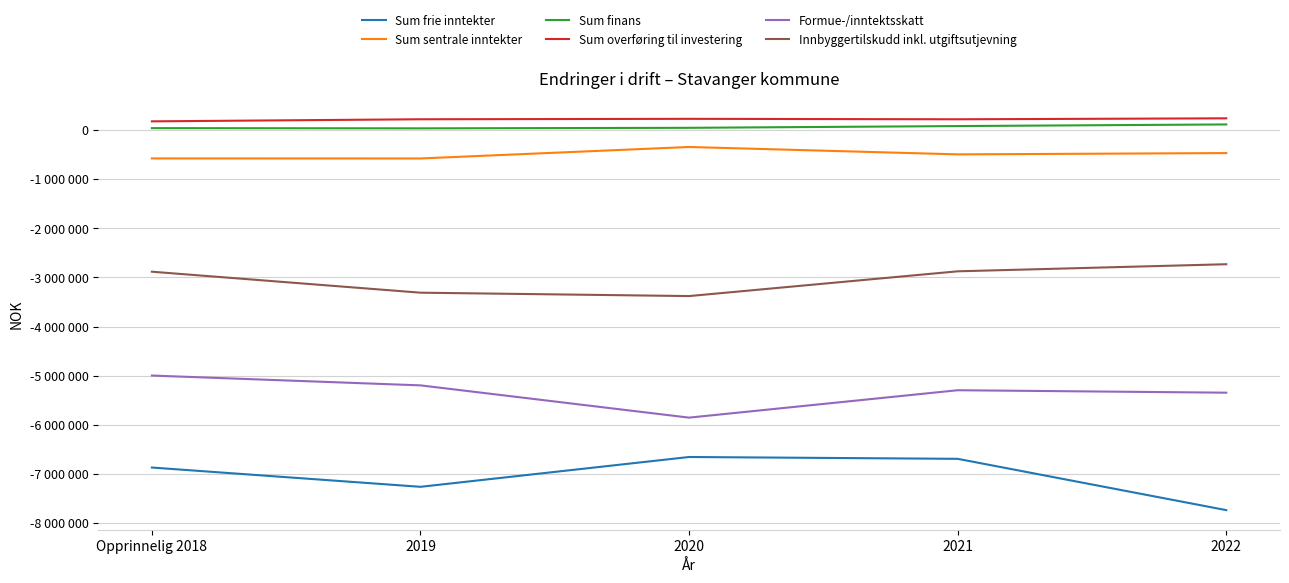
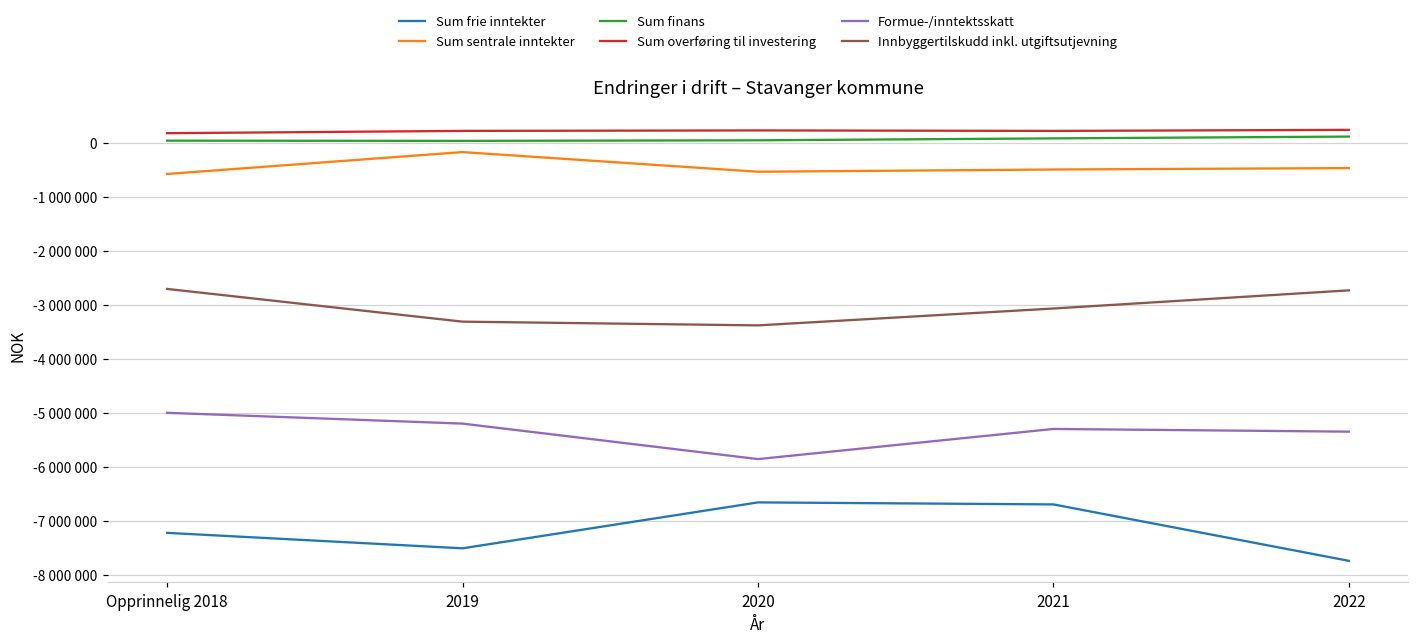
Sum frie inntekter, Opprinnelig 2018: -6900000 -> -7200000
Innbyggertilskudd inkl. utgiftsutjevning, Opprinnelig 2018: -2900000 -> -2700000
Sum frie inntekter, 2019: -7300000 -> -7500000
Sum sentrale inntekter, 2019: -600000 -> -200000
Sum sentrale inntekter, 2020: -300000 -> -500000
Innbyggertilskudd inkl. utgiftsutjevning, 2021: -2900000 -> -3100000
